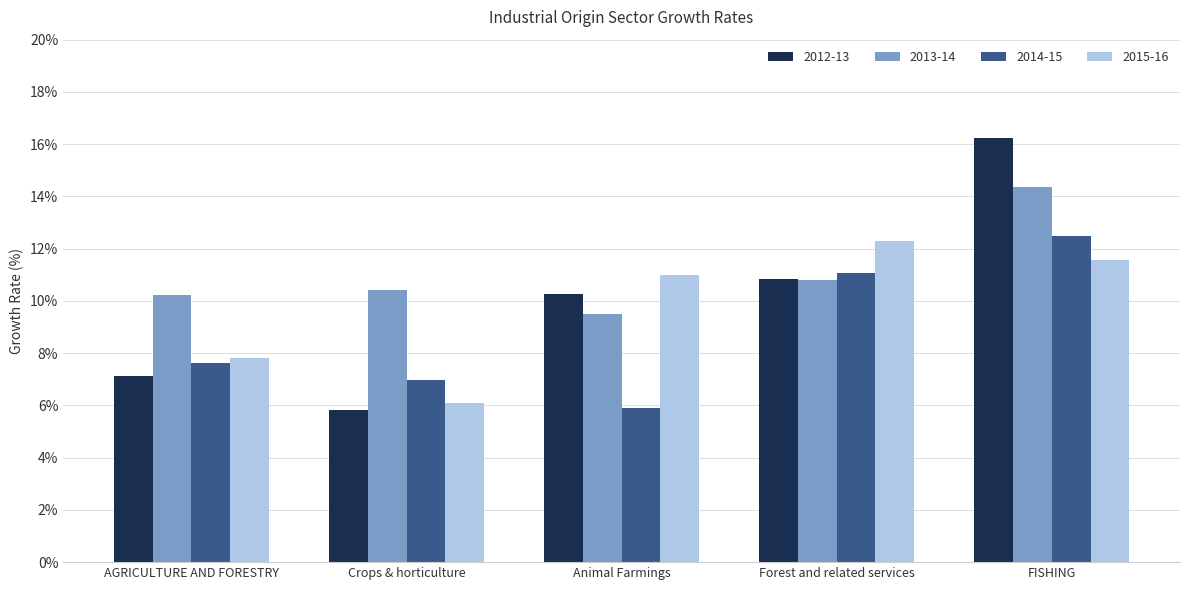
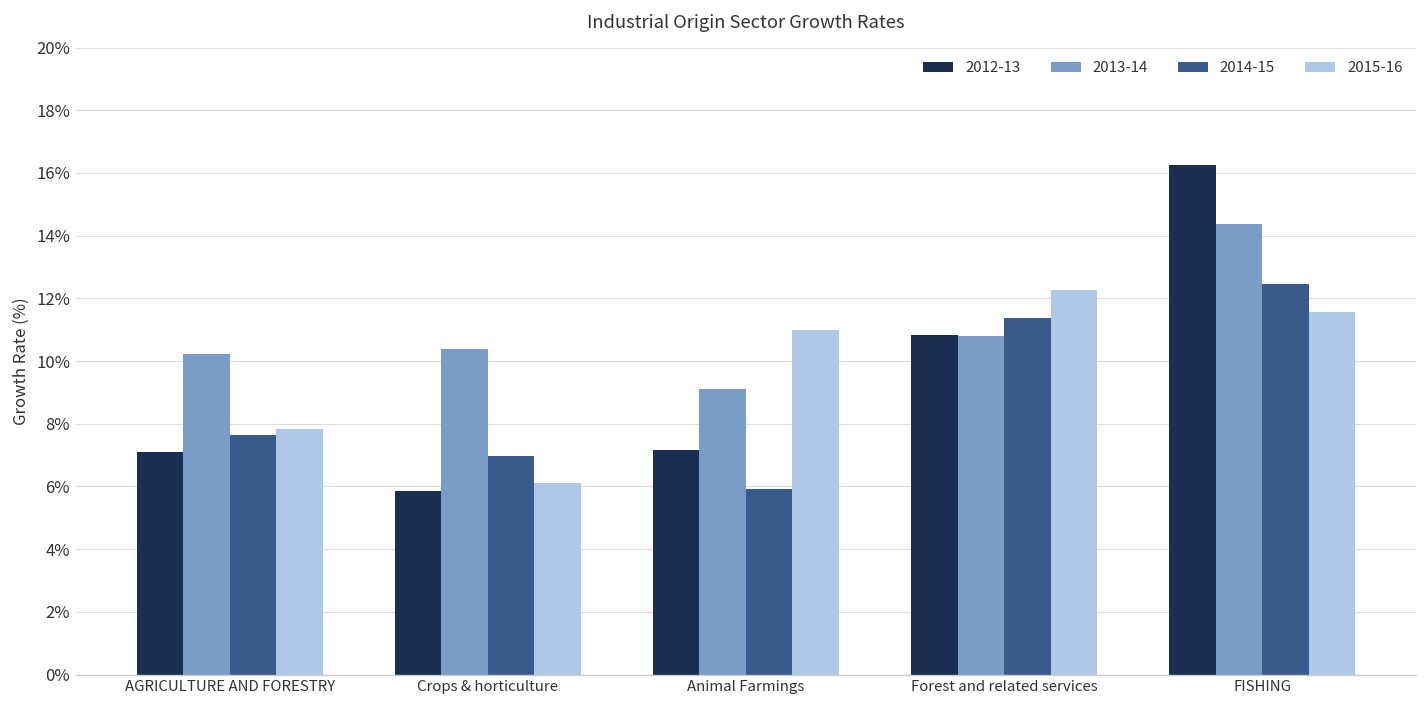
2012-13, Animal Farmings: 10.3% -> 7.2%
2013-14, Animal Farmings: 9.5% -> 9.1%
2014-15, Forest and related services: 11.1% -> 11.4%
